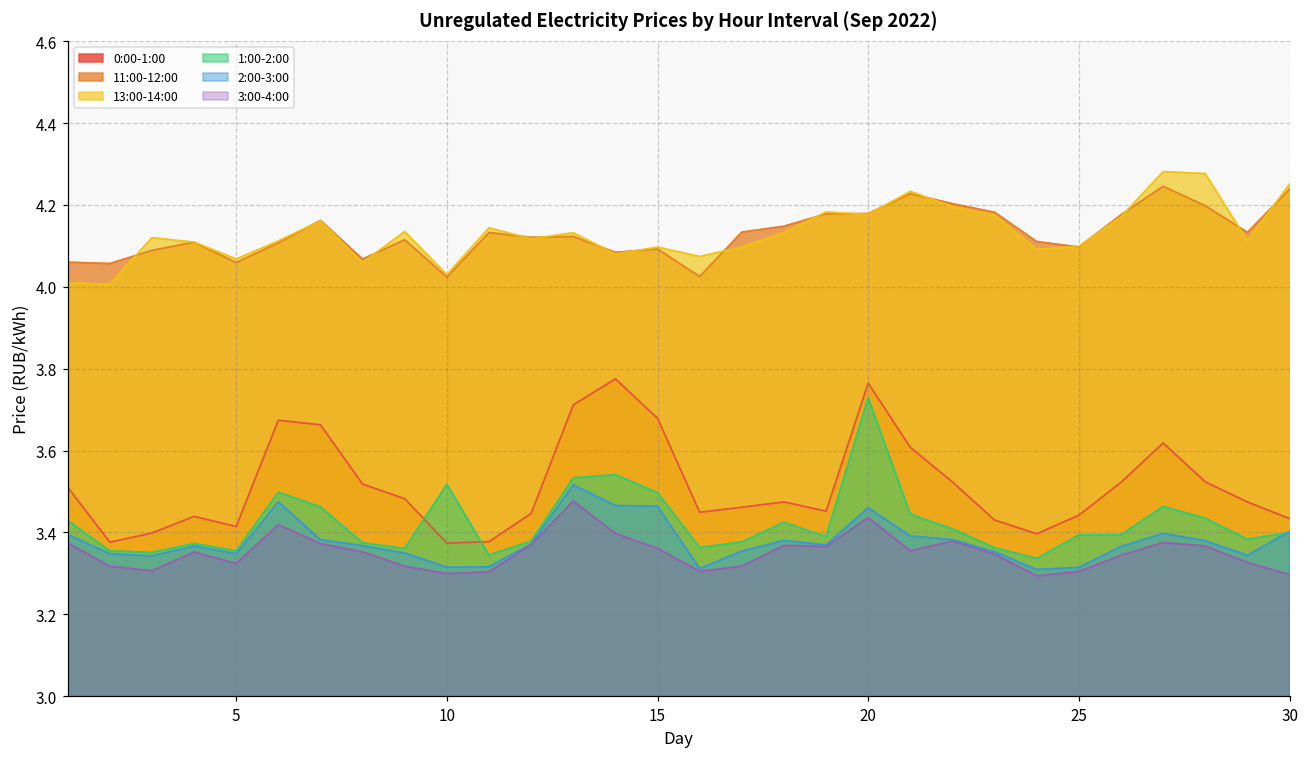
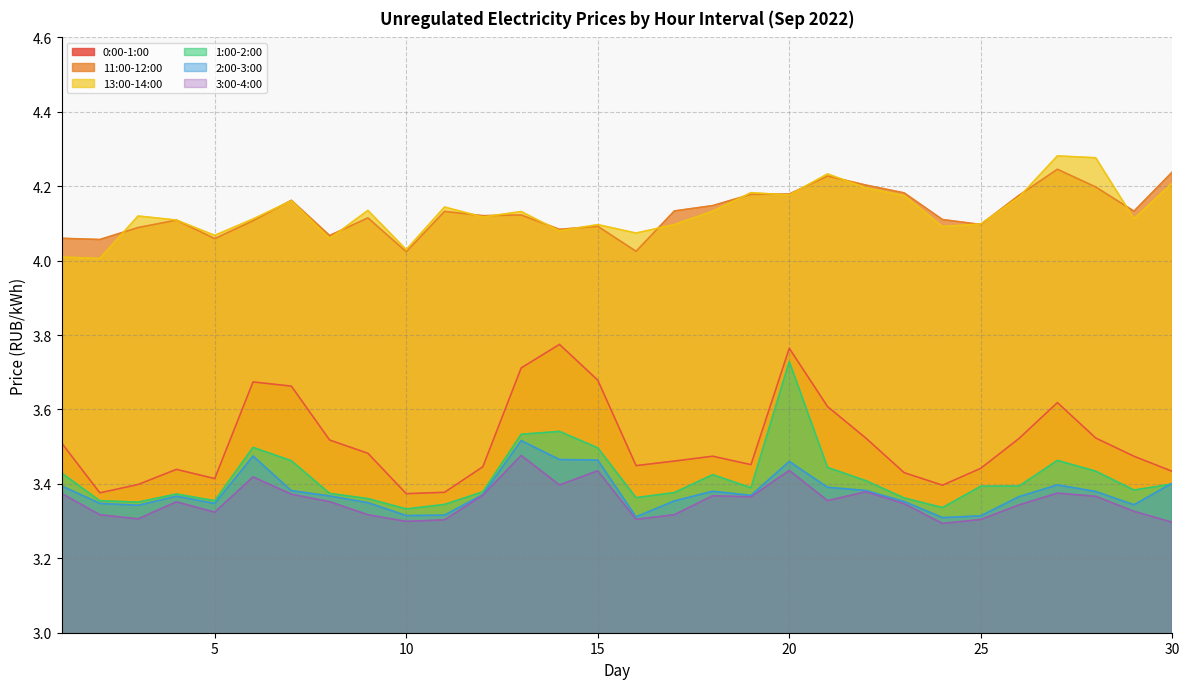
1:00-2:00, 10: 3.52 -> 3.33
3:00-4:00, 15: 3.36 -> 3.44
13:00-14:00, 30: 4.25 -> 4.21
